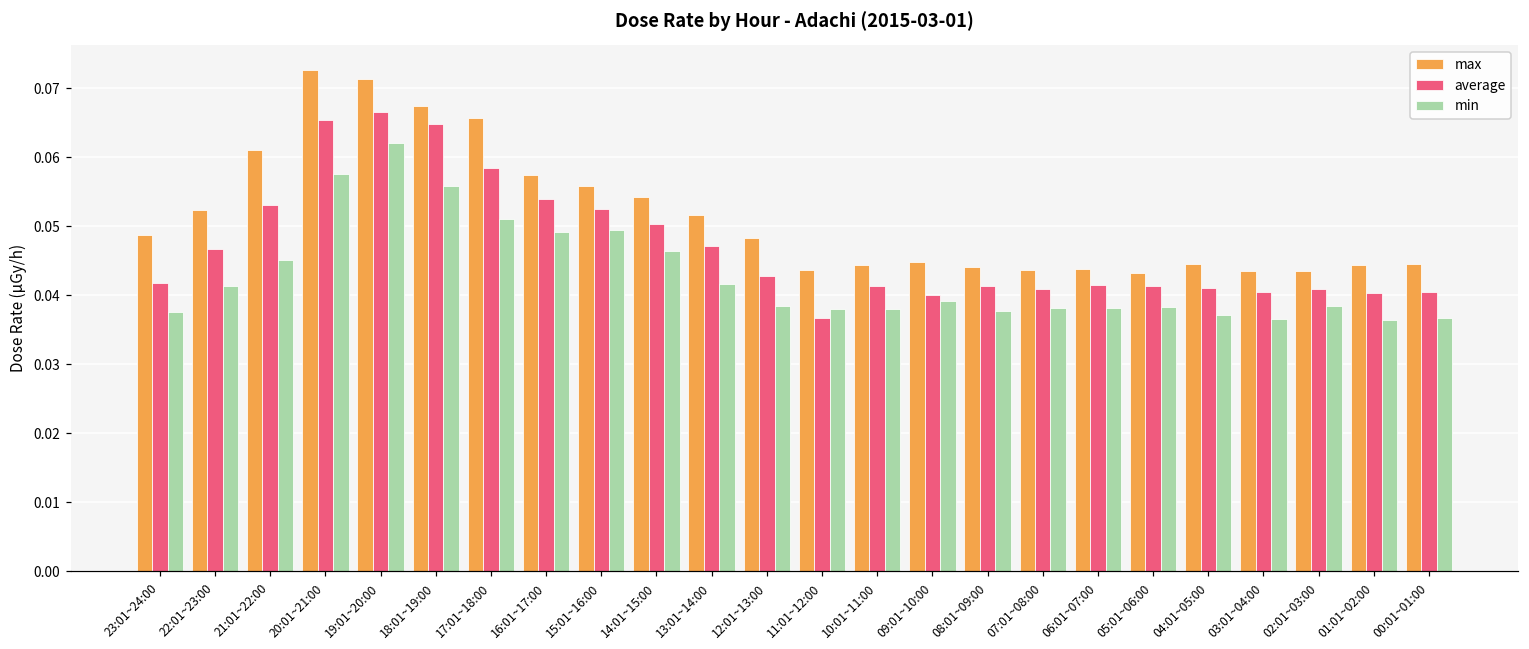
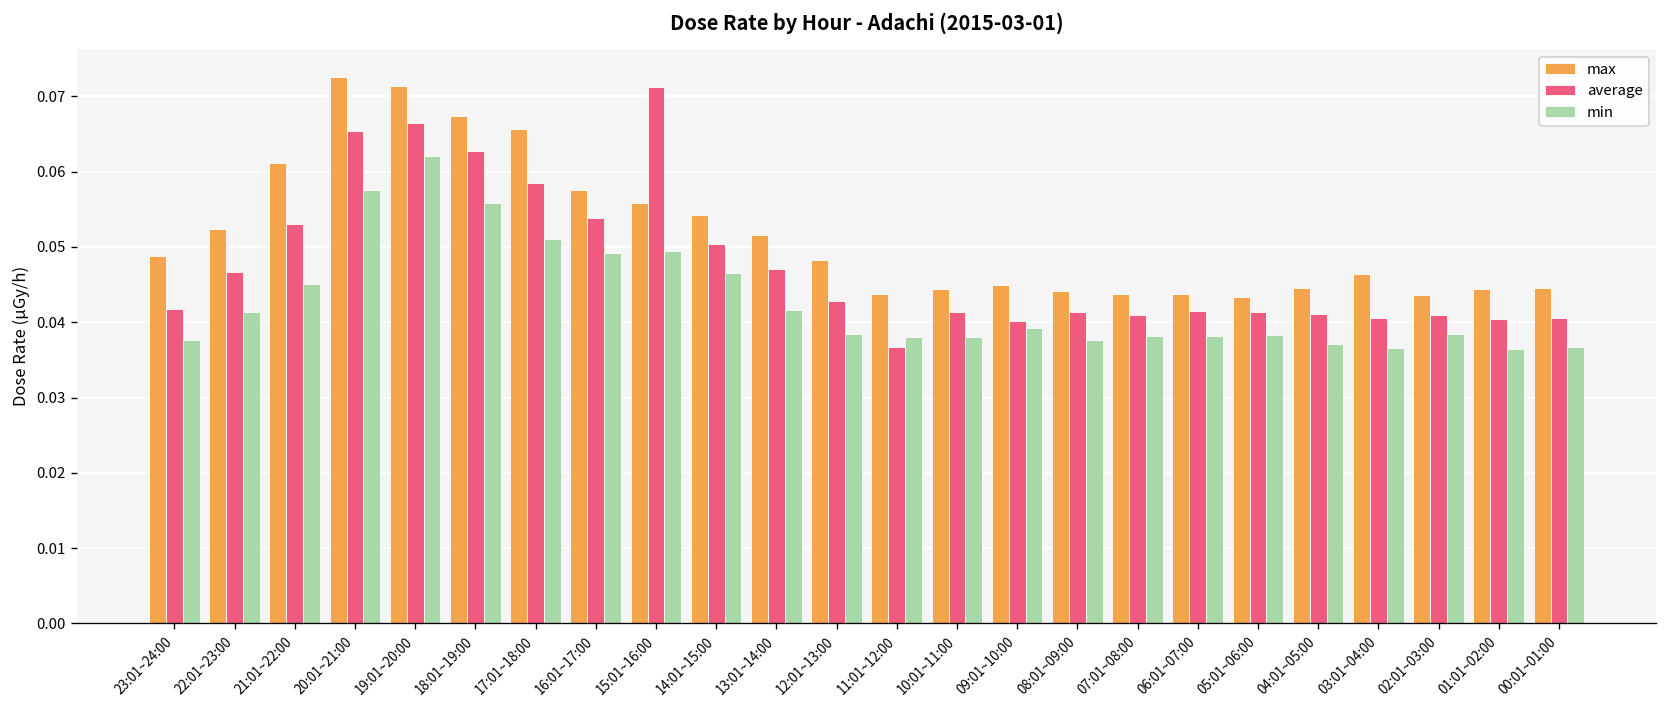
average, 18:01~19:00: 0.065 -> 0.063
average, 15:01~16:00: 0.053 -> 0.071
max, 03:01~04:00: 0.044 -> 0.046
